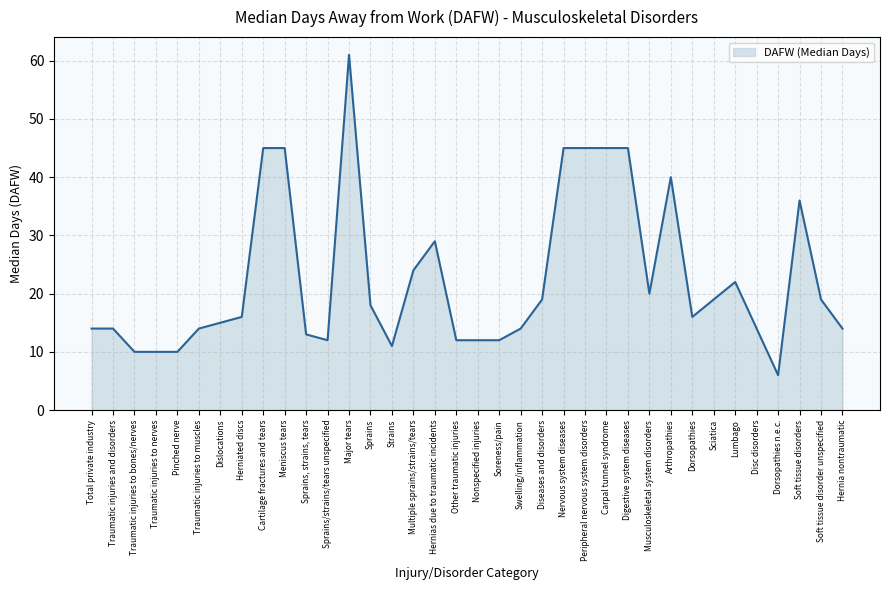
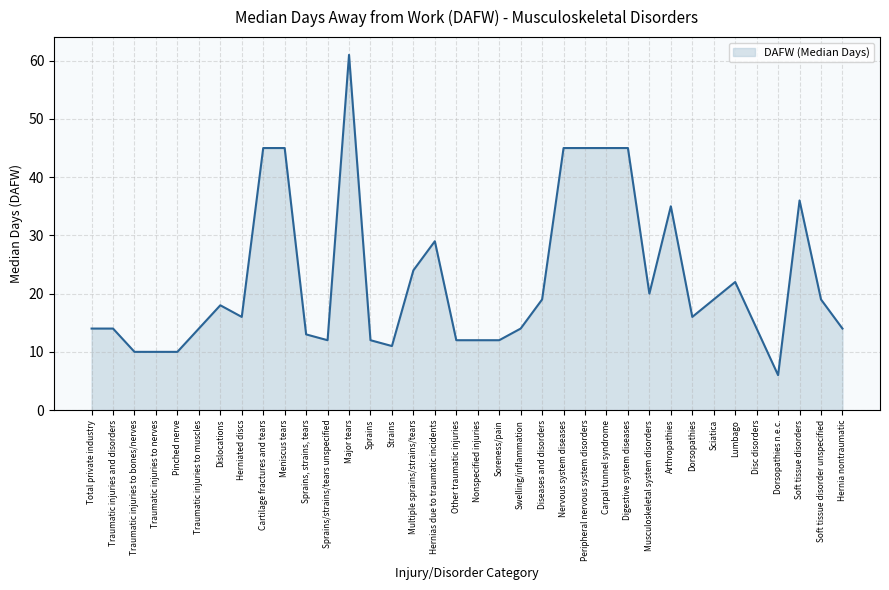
Dislocations: 15 -> 18
Sprains: 18 -> 12
Arthropathies: 40 -> 35
